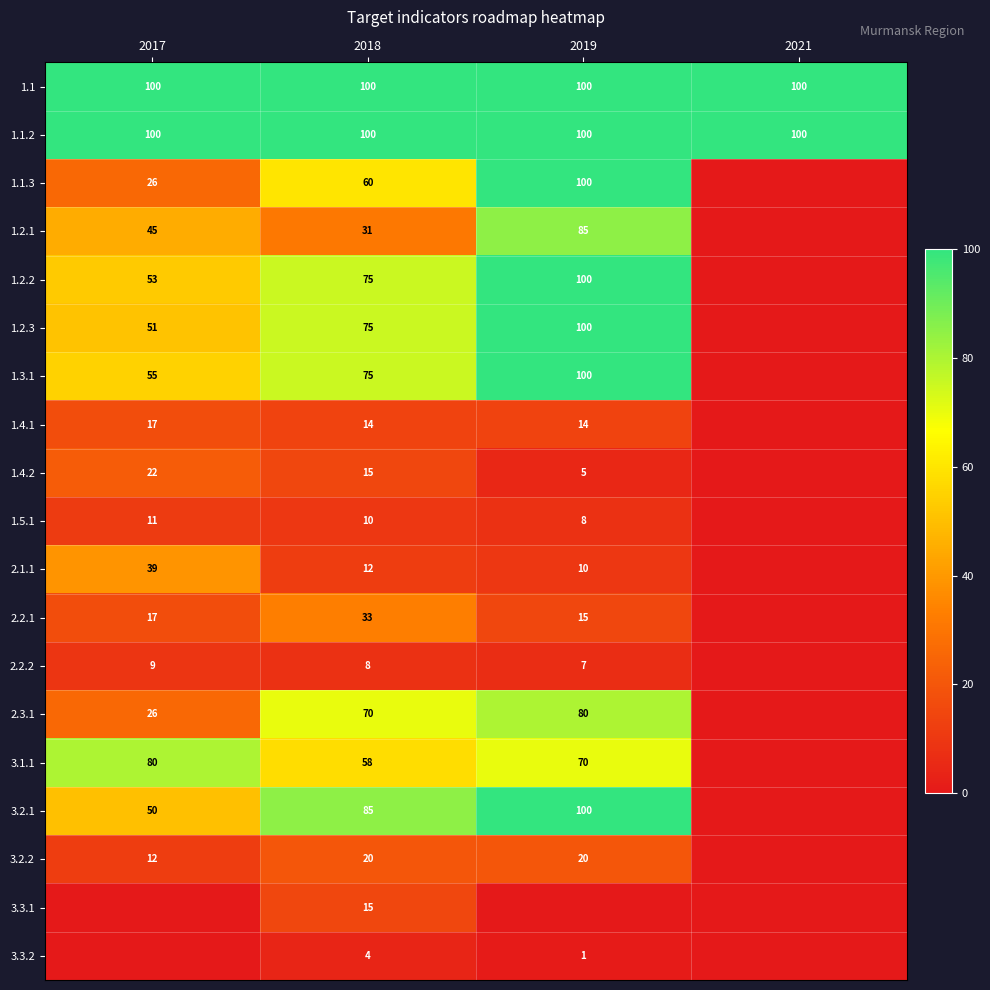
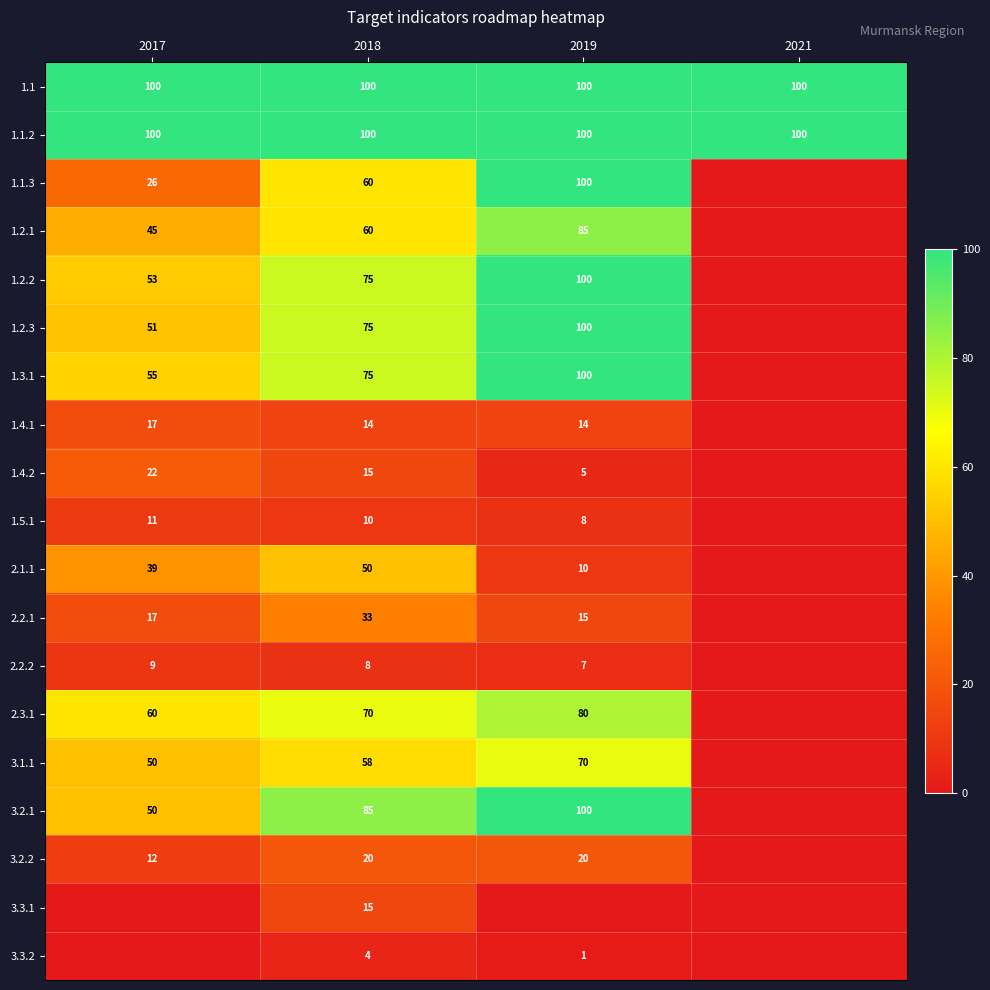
1.2.1, 2018: 31 -> 60
2.1.1, 2018: 12 -> 50
2.3.1, 2017: 26 -> 60
3.1.1, 2017: 80 -> 50
